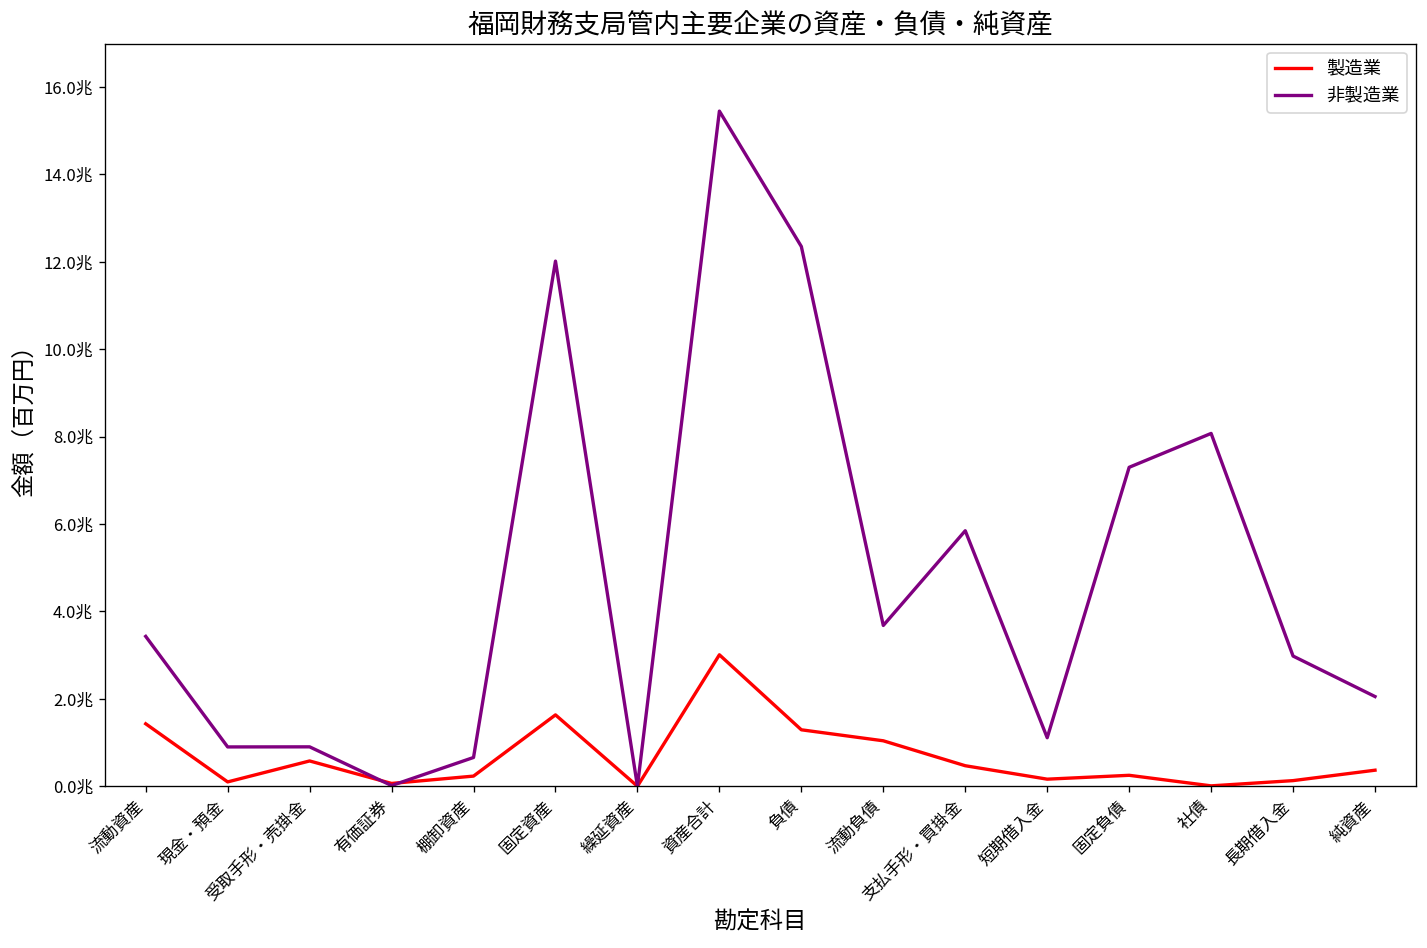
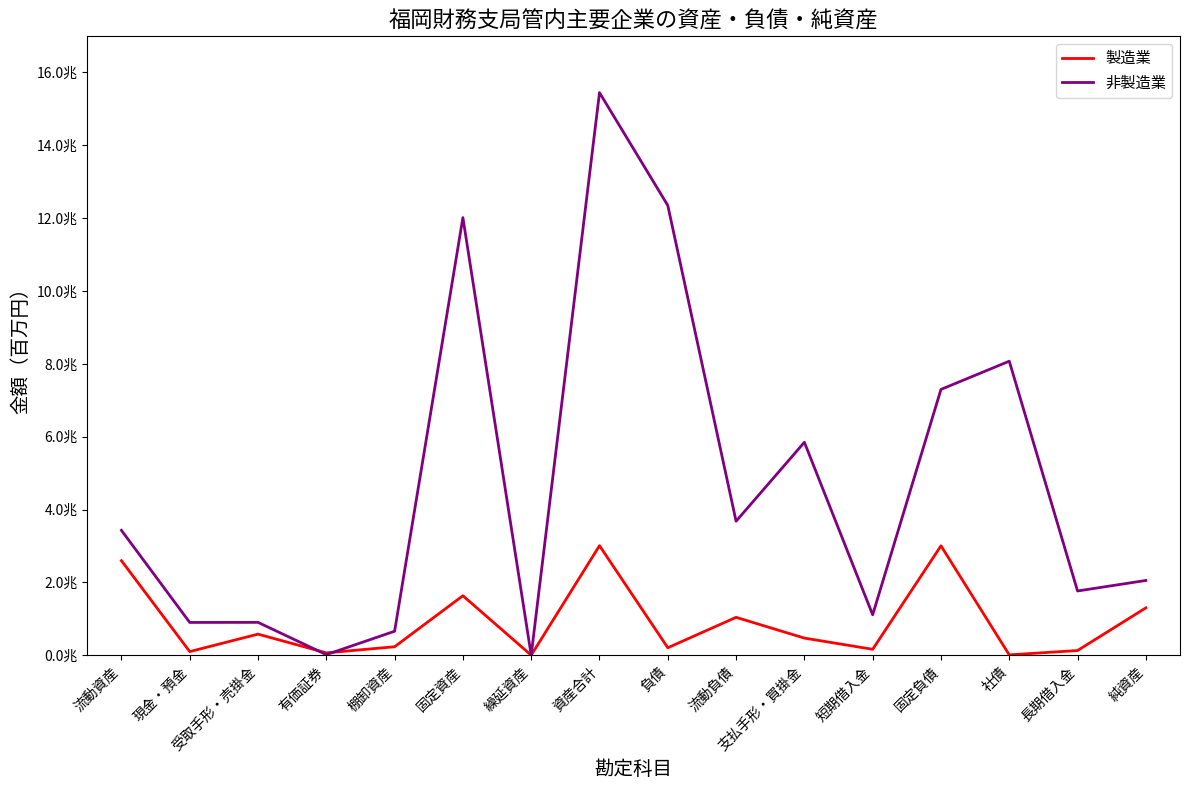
製造業, 流動資産: 1.4兆 -> 2.6兆
製造業, 負債: 1.3兆 -> 0.2兆
製造業, 固定負債: 0.3兆 -> 3.0兆
非製造業, 長期借入金: 3.0兆 -> 1.8兆
製造業, 純資産: 0.4兆 -> 1.3兆
